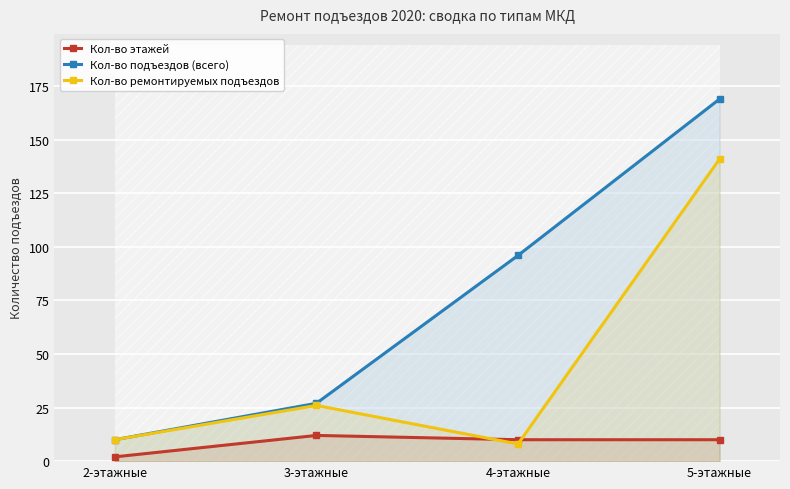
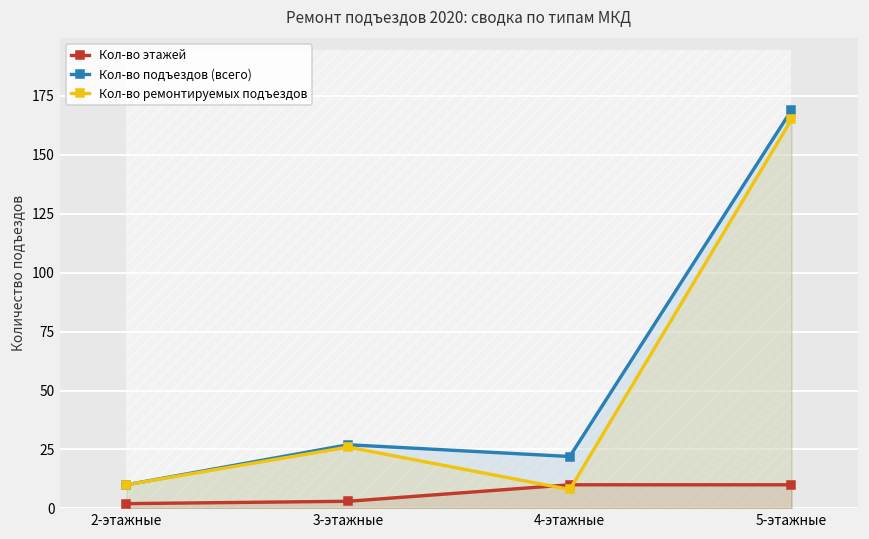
Кол-во этажей, 3-этажные: 12 -> 3
Кол-во подъездов (всего), 4-этажные: 96 -> 22
Кол-во ремонтируемых подъездов, 5-этажные: 141 -> 165
